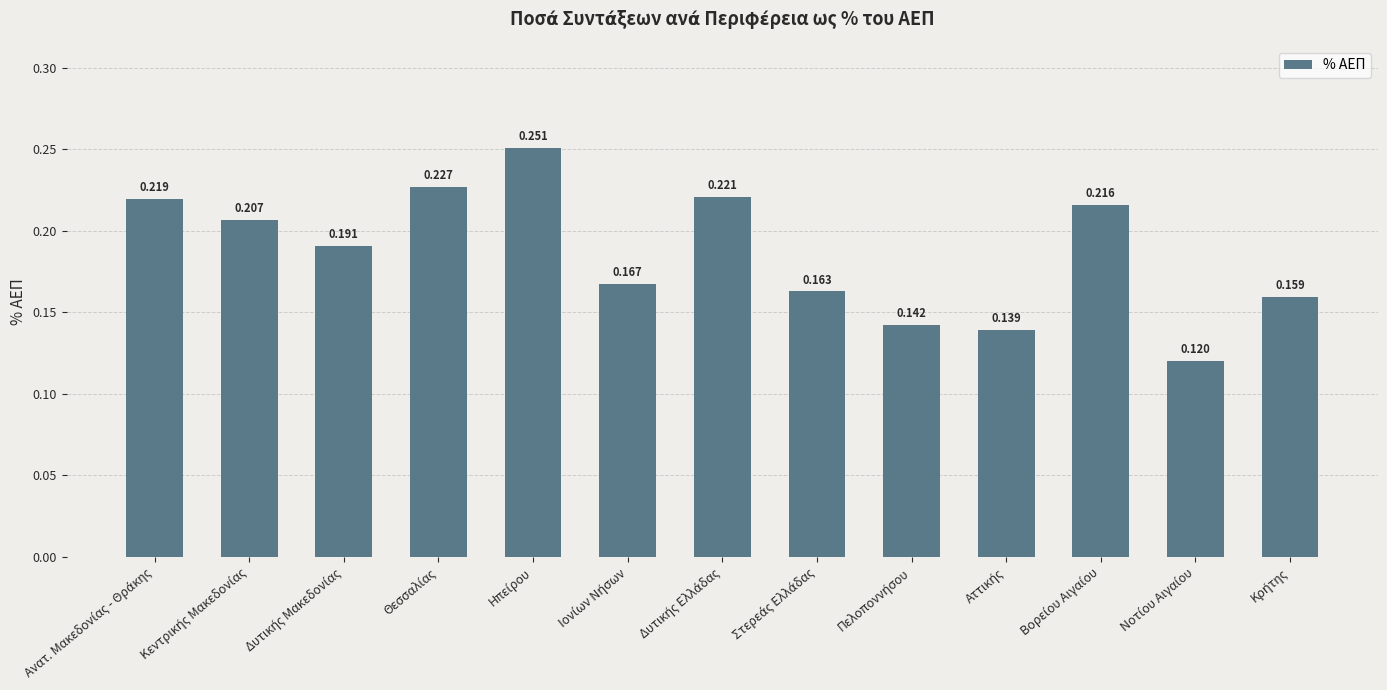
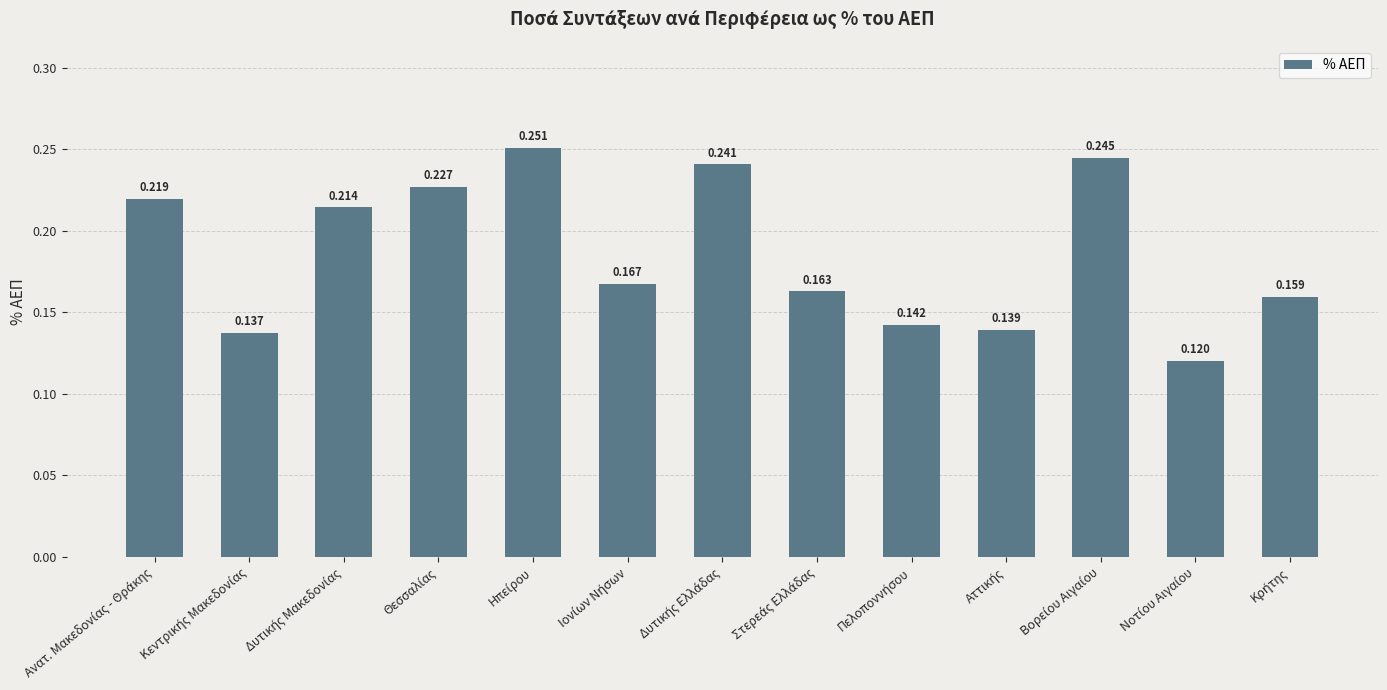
Κεντρικής Μακεδονίας: 0.207 -> 0.137
Δυτικής Μακεδονίας: 0.191 -> 0.214
Δυτικής Ελλάδας: 0.221 -> 0.241
Βορείου Αιγαίου: 0.216 -> 0.245
